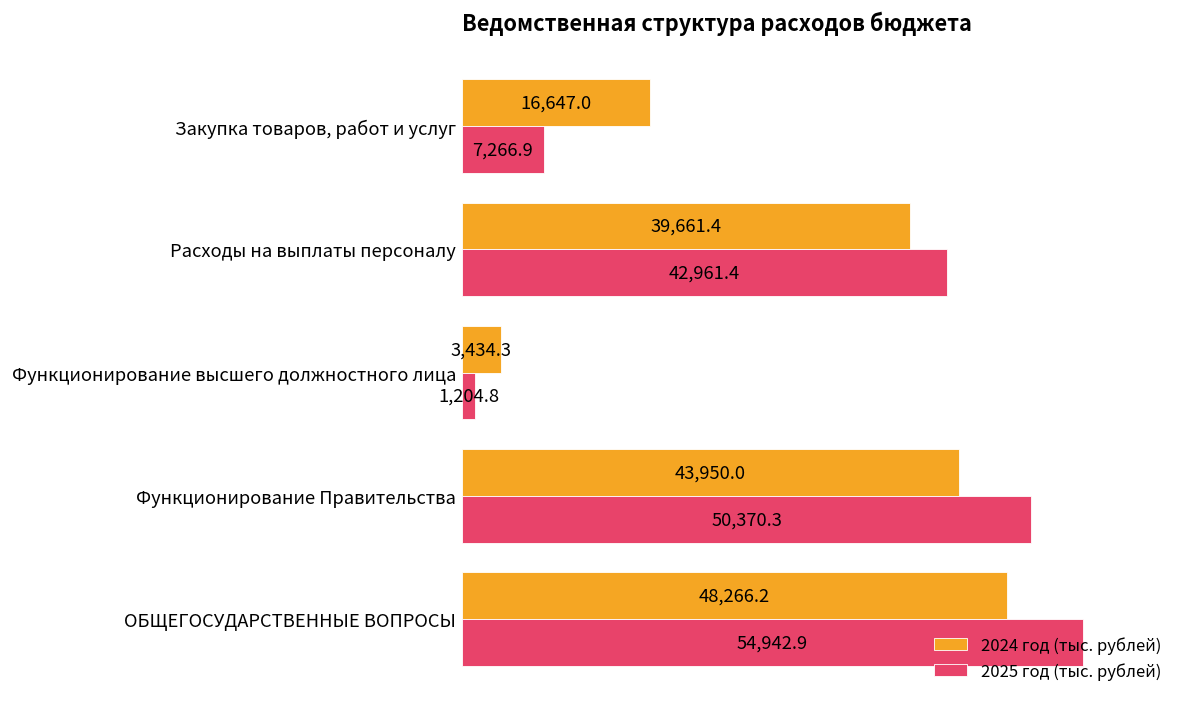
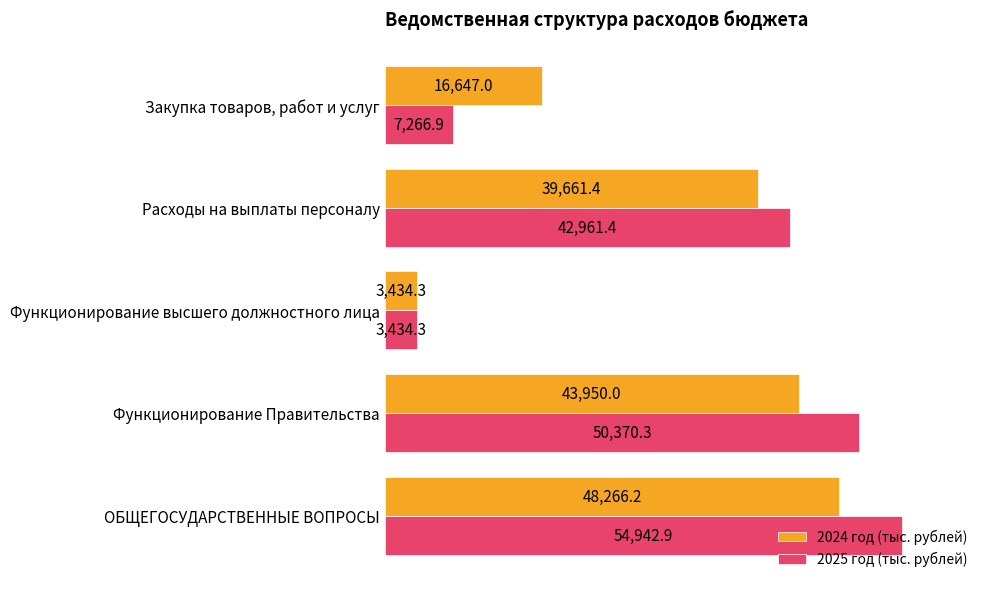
2025 год (тыс. рублей), Функционирование высшего должностного лица: 1,204.8 -> 3,434.3
